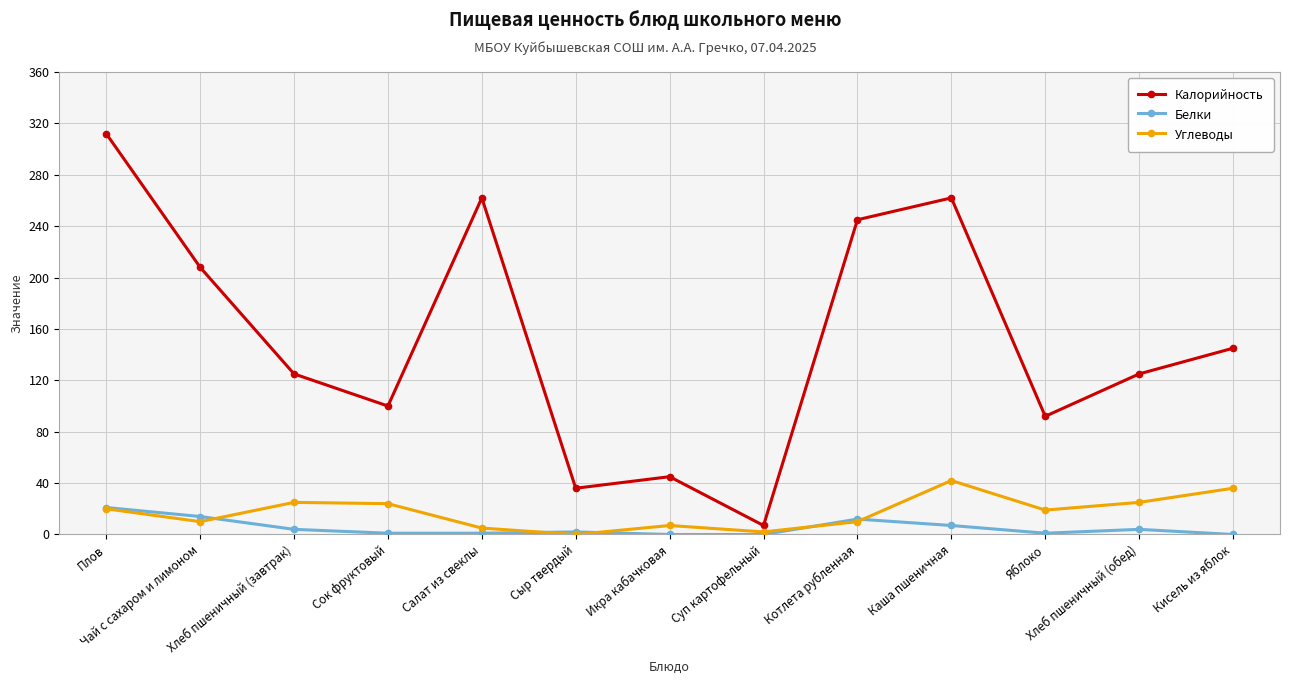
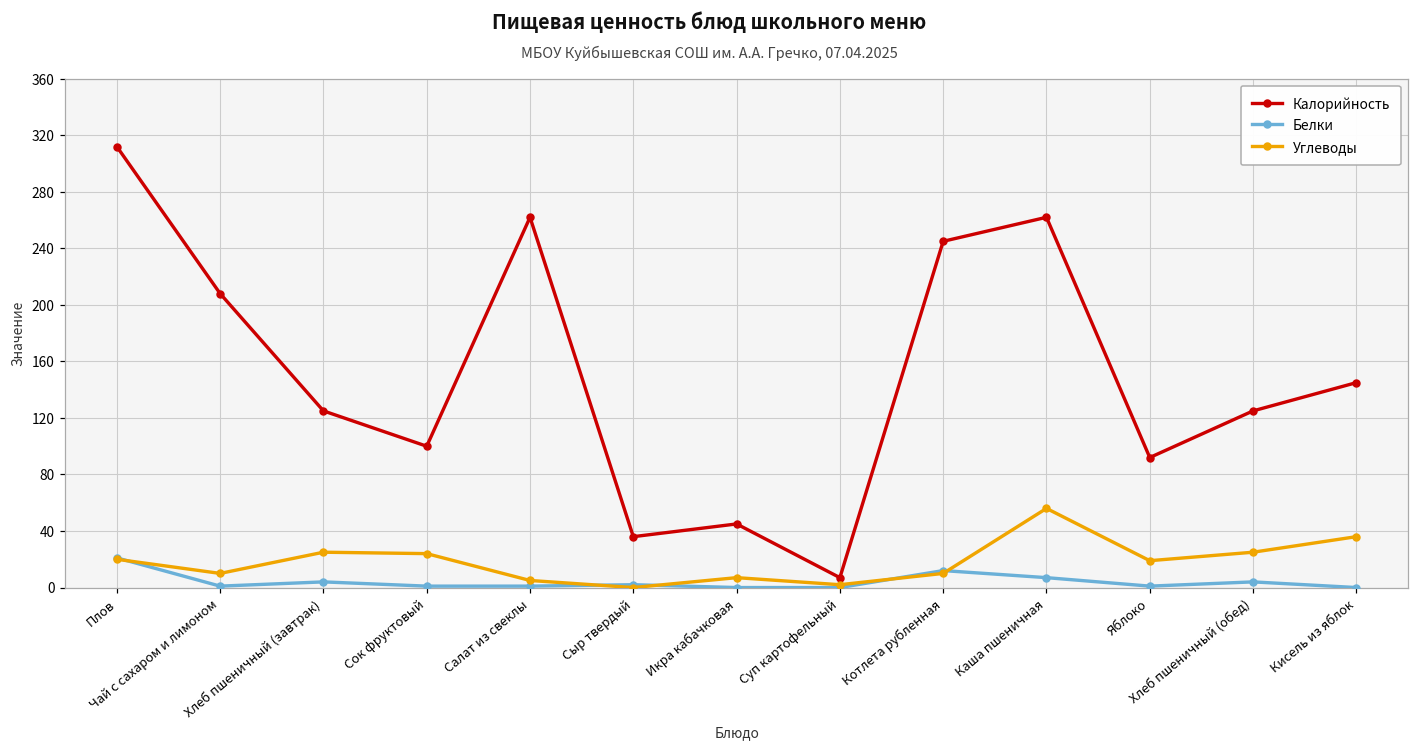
Белки, Чай с сахаром и лимоном: 14 -> 1
Углеводы, Каша пшеничная: 42 -> 56
